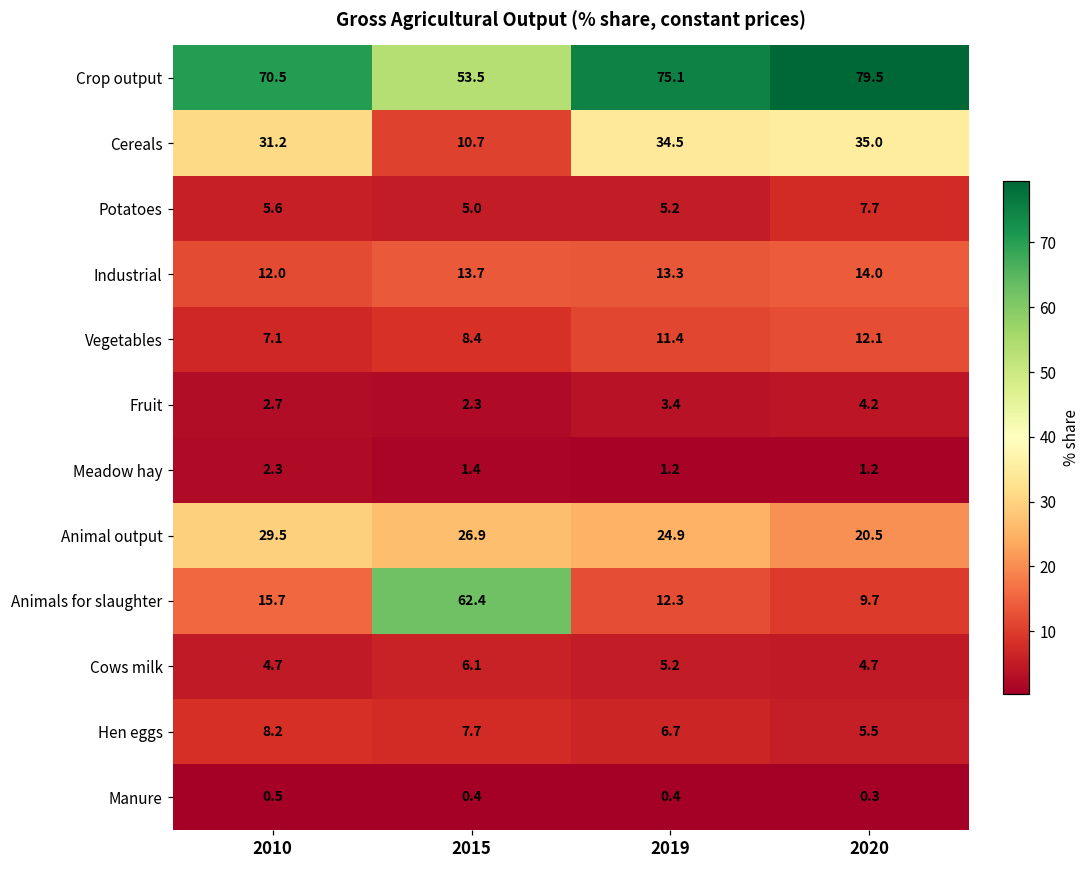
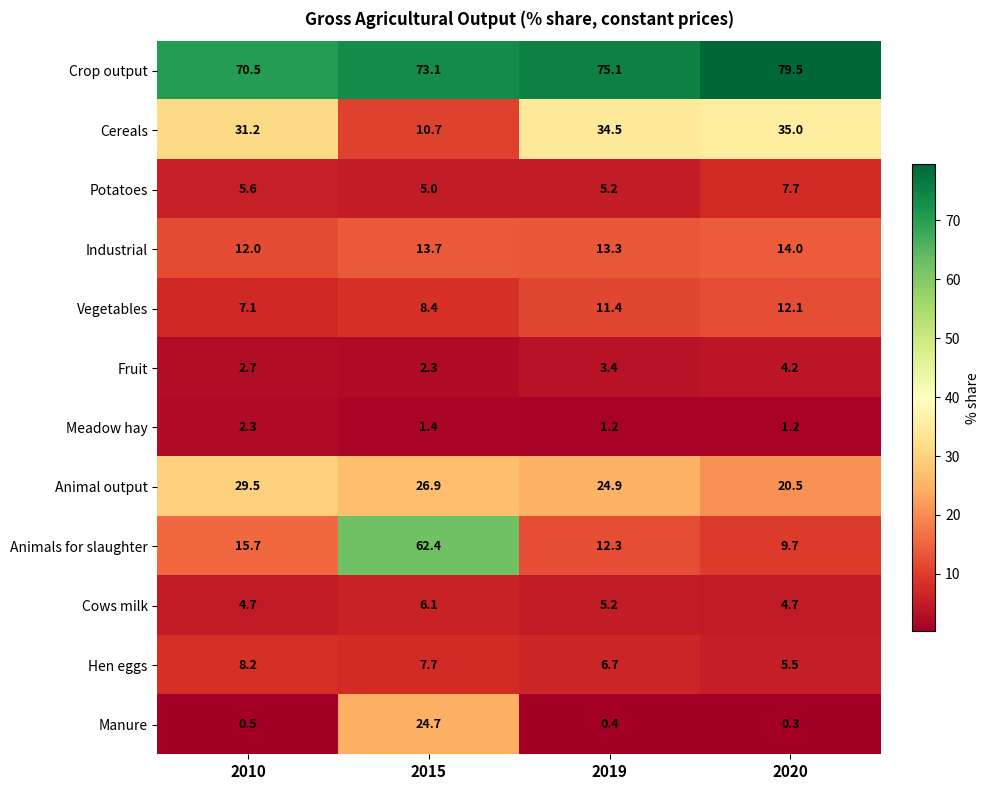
Crop output, 2015: 53.5 -> 73.1
Manure, 2015: 0.4 -> 24.7
